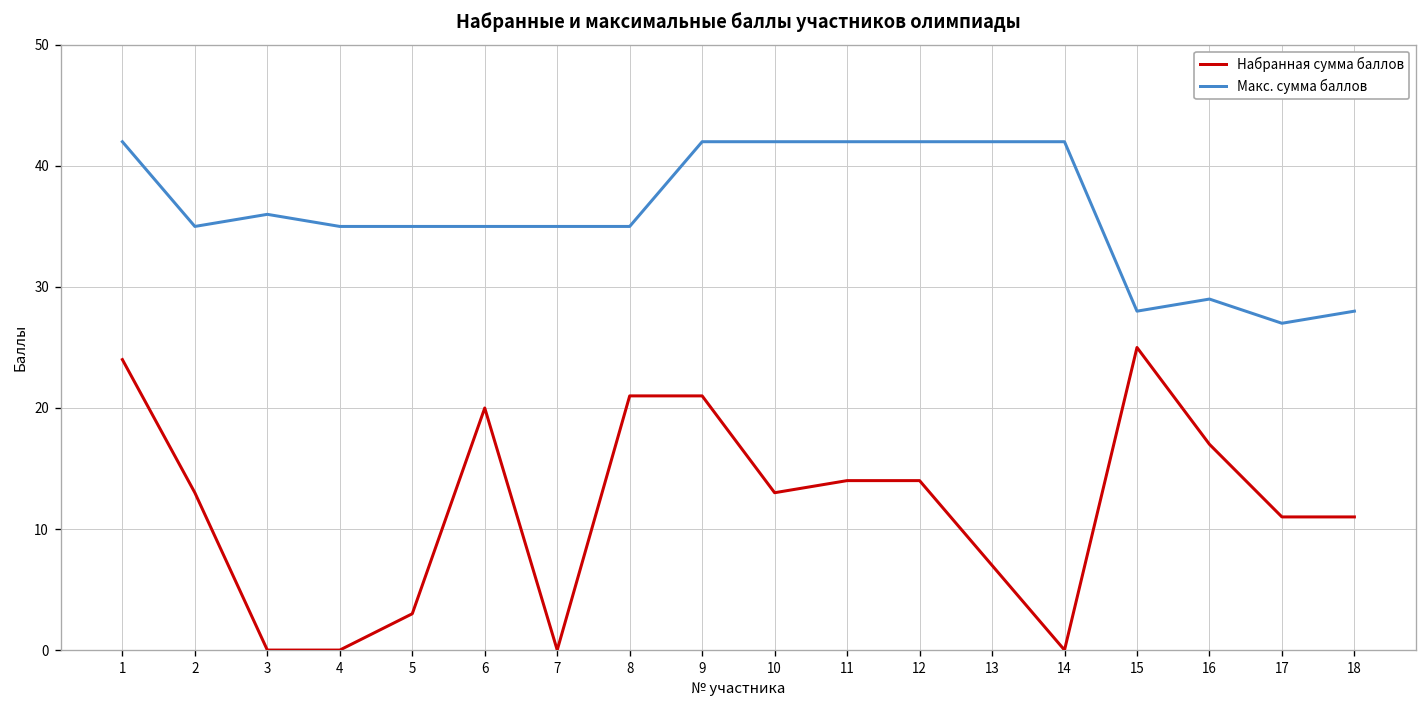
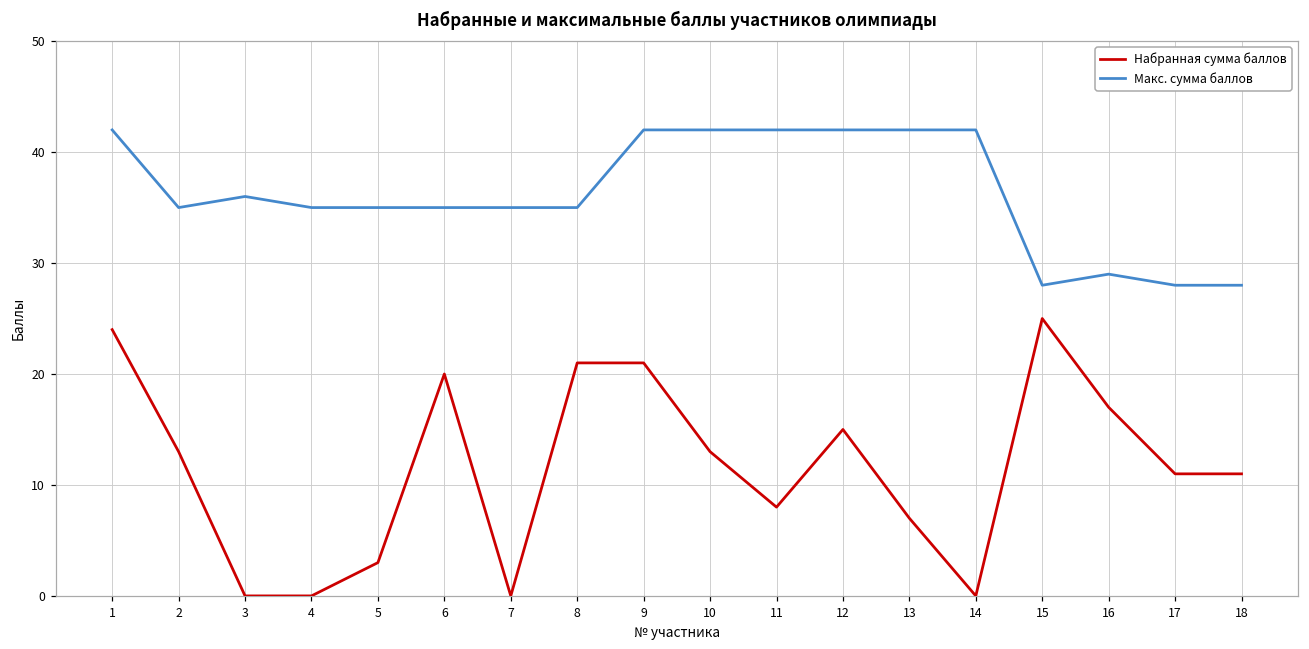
Набранная сумма баллов, 11: 14 -> 8
Набранная сумма баллов, 12: 14 -> 15
Макс. сумма баллов, 17: 27 -> 28
